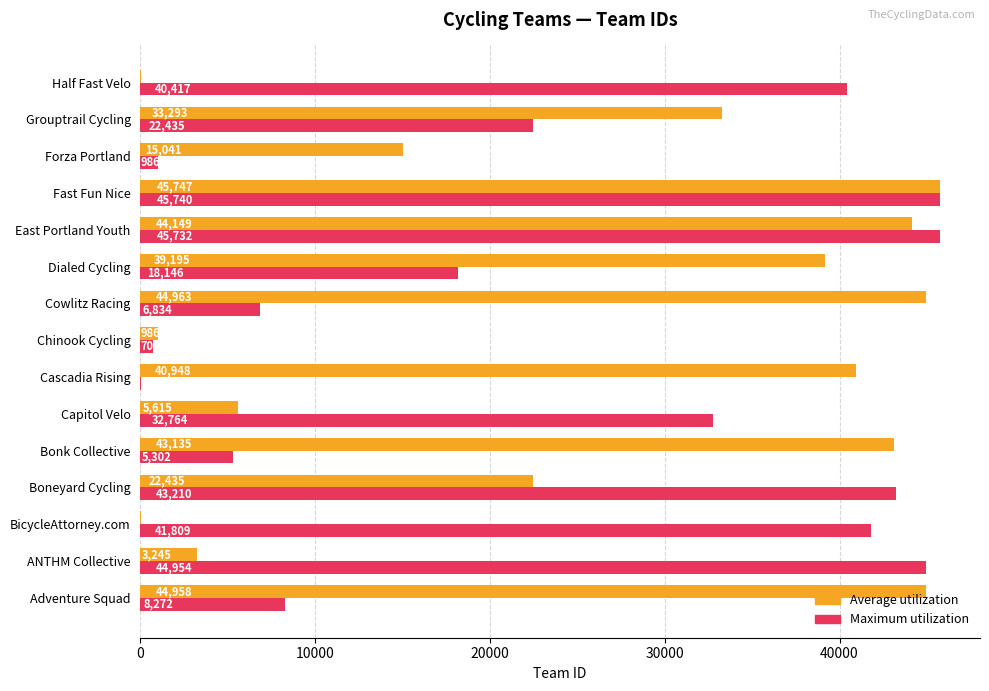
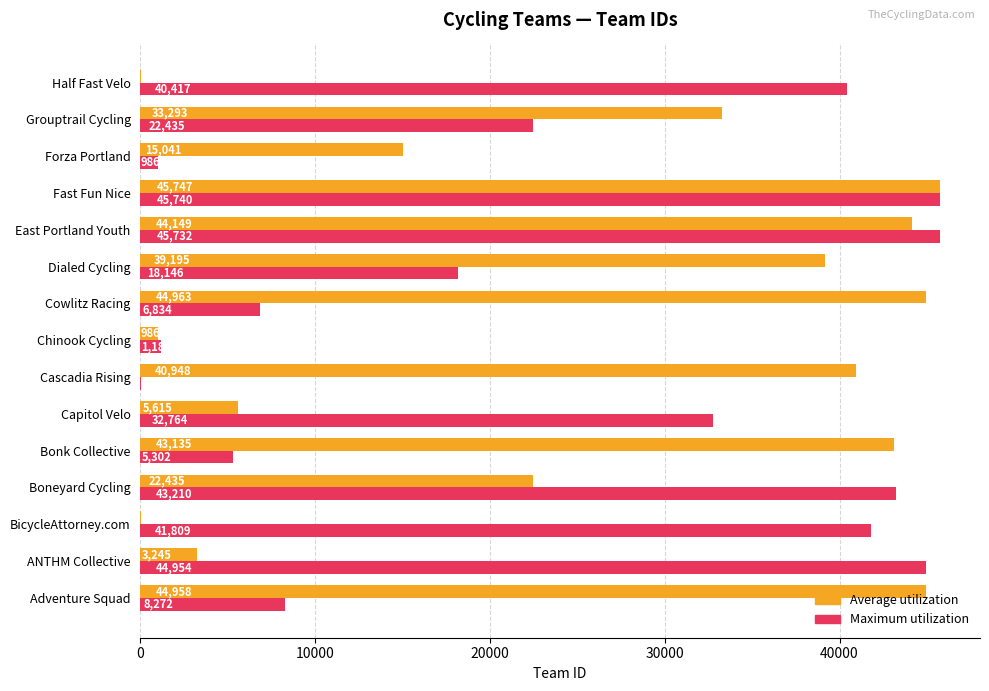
Maximum utilization, Chinook Cycling: 704 -> 1,182
